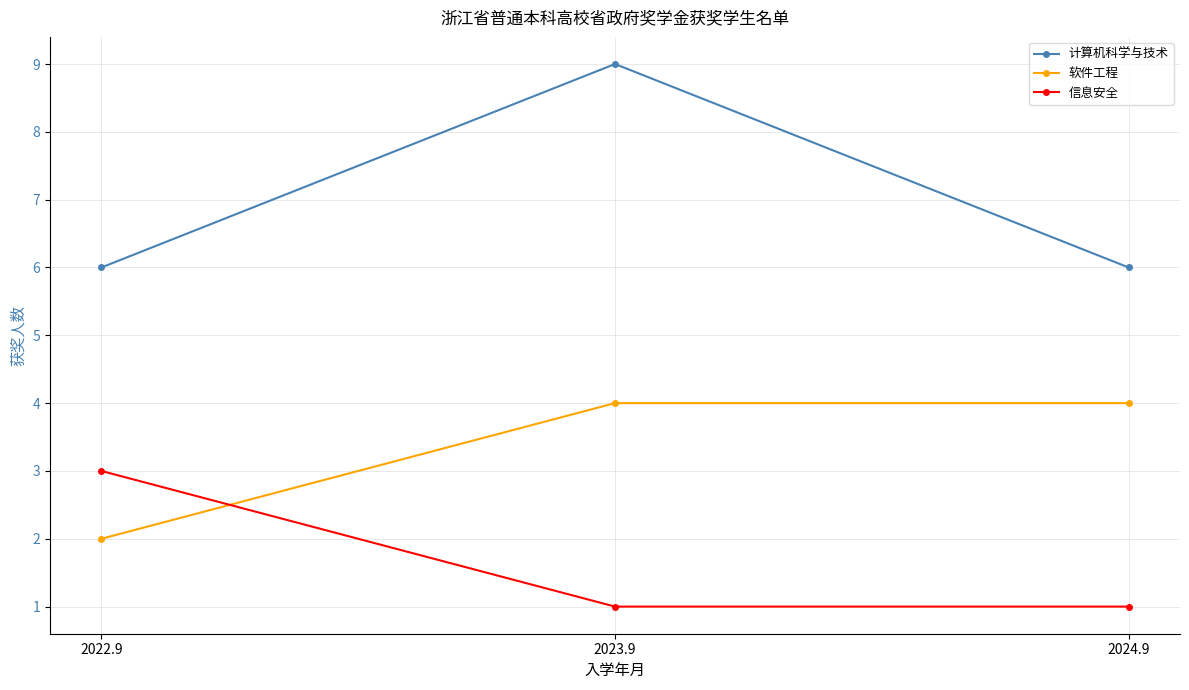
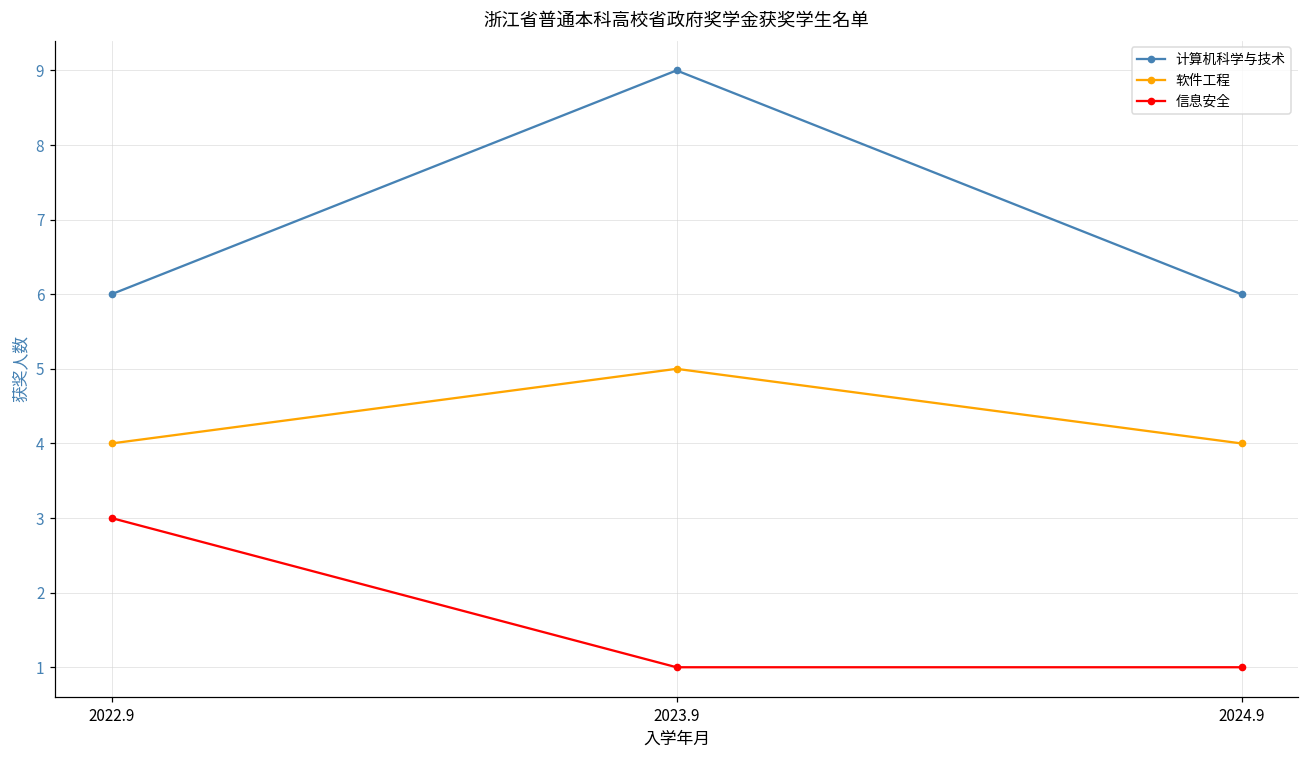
软件工程, 2022.9: 2 -> 4
软件工程, 2023.9: 4 -> 5
